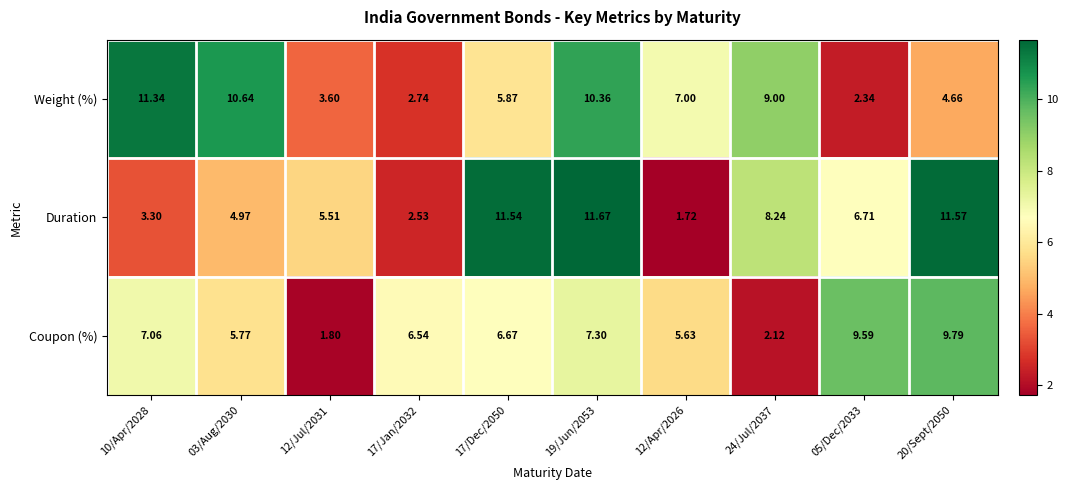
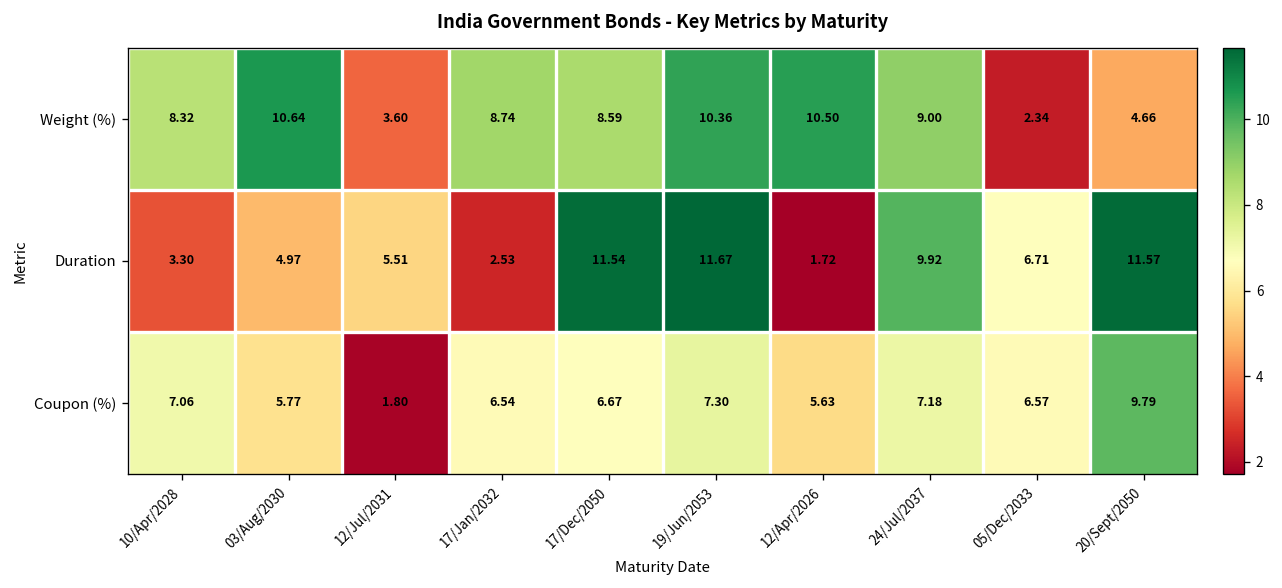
Weight (%), 10/Apr/2028: 11.34 -> 8.32
Weight (%), 17/Jan/2032: 2.74 -> 8.74
Weight (%), 17/Dec/2050: 5.87 -> 8.59
Weight (%), 12/Apr/2026: 7.00 -> 10.50
Duration, 24/Jul/2037: 8.24 -> 9.92
Coupon (%), 24/Jul/2037: 2.12 -> 7.18
Coupon (%), 05/Dec/2033: 9.59 -> 6.57
